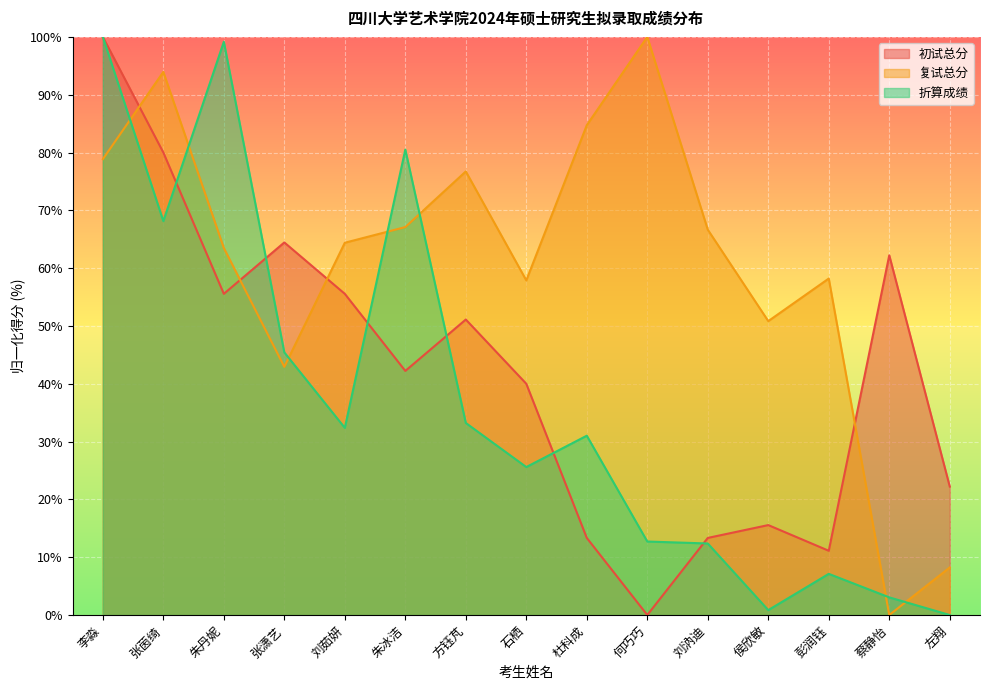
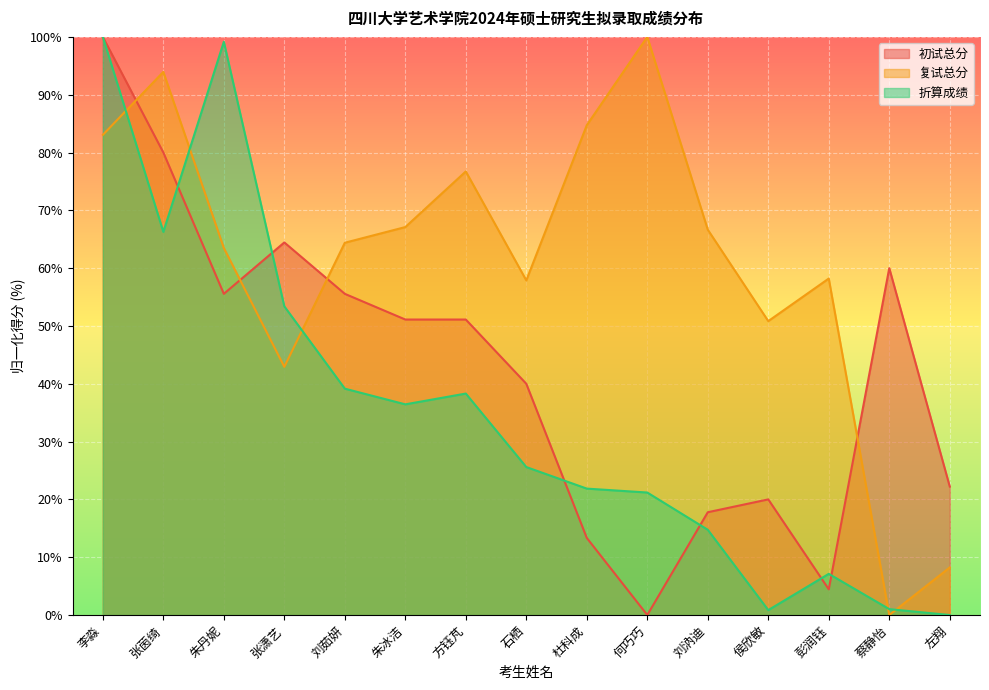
复试总分, 李淼: 79% -> 83%
折算成绩, 张茵绮: 68% -> 66%
折算成绩, 张潇艺: 45% -> 53%
折算成绩, 刘茹妍: 32% -> 39%
初试总分, 朱冰洁: 42% -> 51%
折算成绩, 朱冰洁: 81% -> 36%
折算成绩, 方钰芃: 33% -> 38%
折算成绩, 杜科成: 31% -> 22%
折算成绩, 何巧巧: 13% -> 21%
初试总分, 刘汭迪: 13% -> 18%
折算成绩, 刘汭迪: 12% -> 15%
初试总分, 侯欣敏: 16% -> 20%
初试总分, 彭润钰: 11% -> 4%
初试总分, 蔡静怡: 62% -> 60%
折算成绩, 蔡静怡: 3% -> 1%
